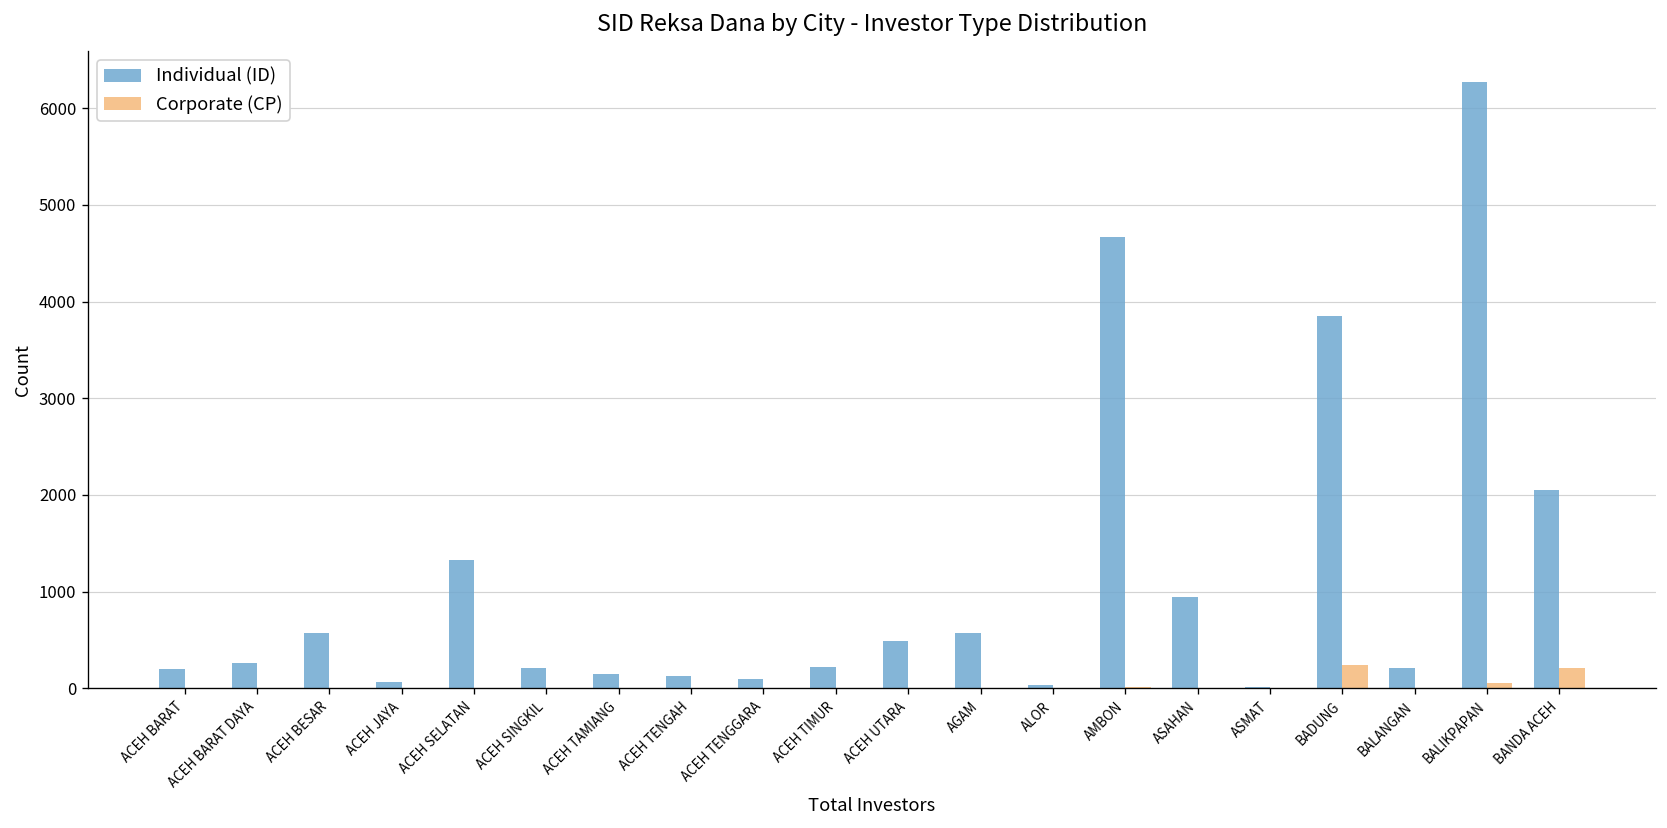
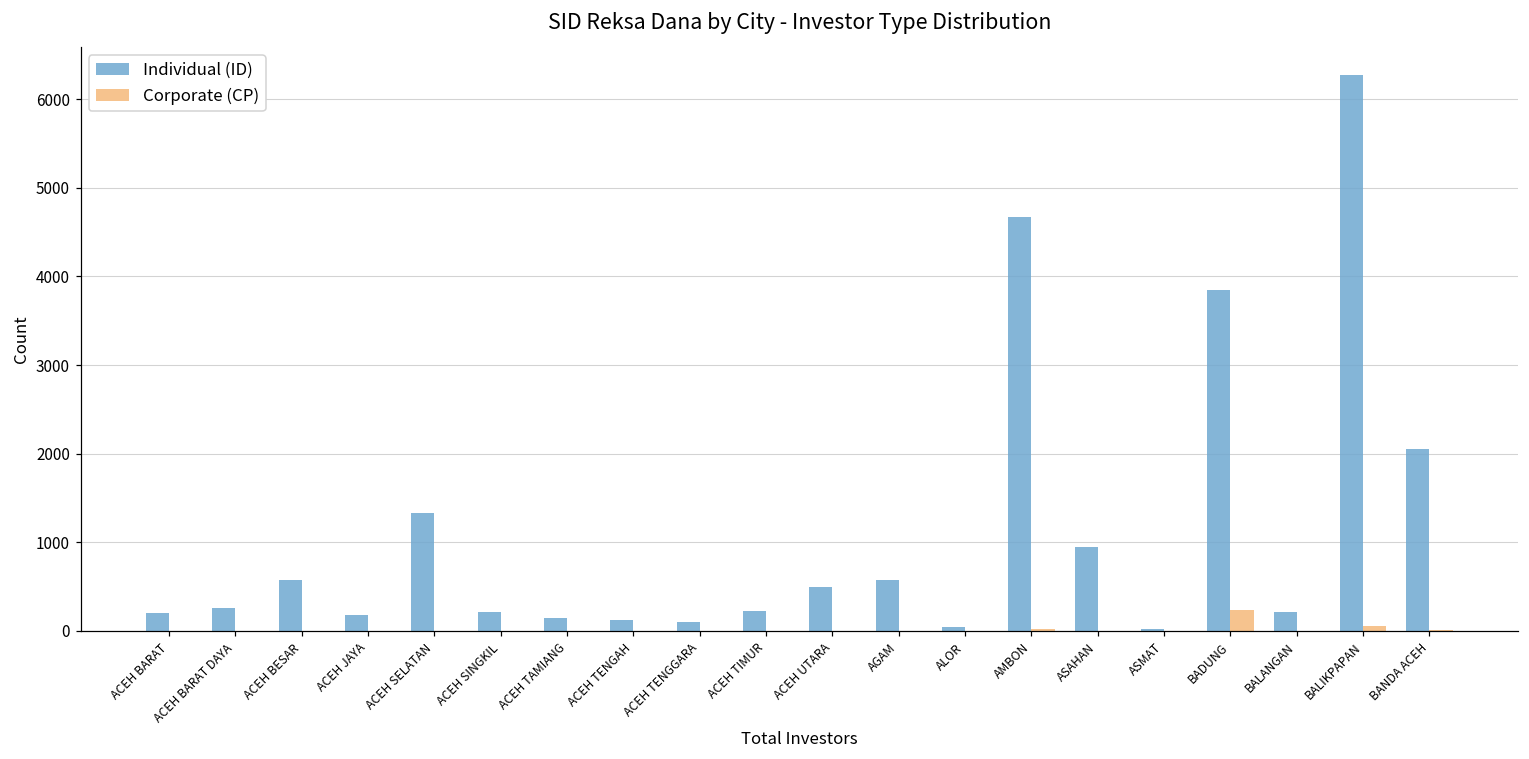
Individual (ID), ACEH JAYA: 100 -> 200
Corporate (CP), BANDA ACEH: 200 -> 0
